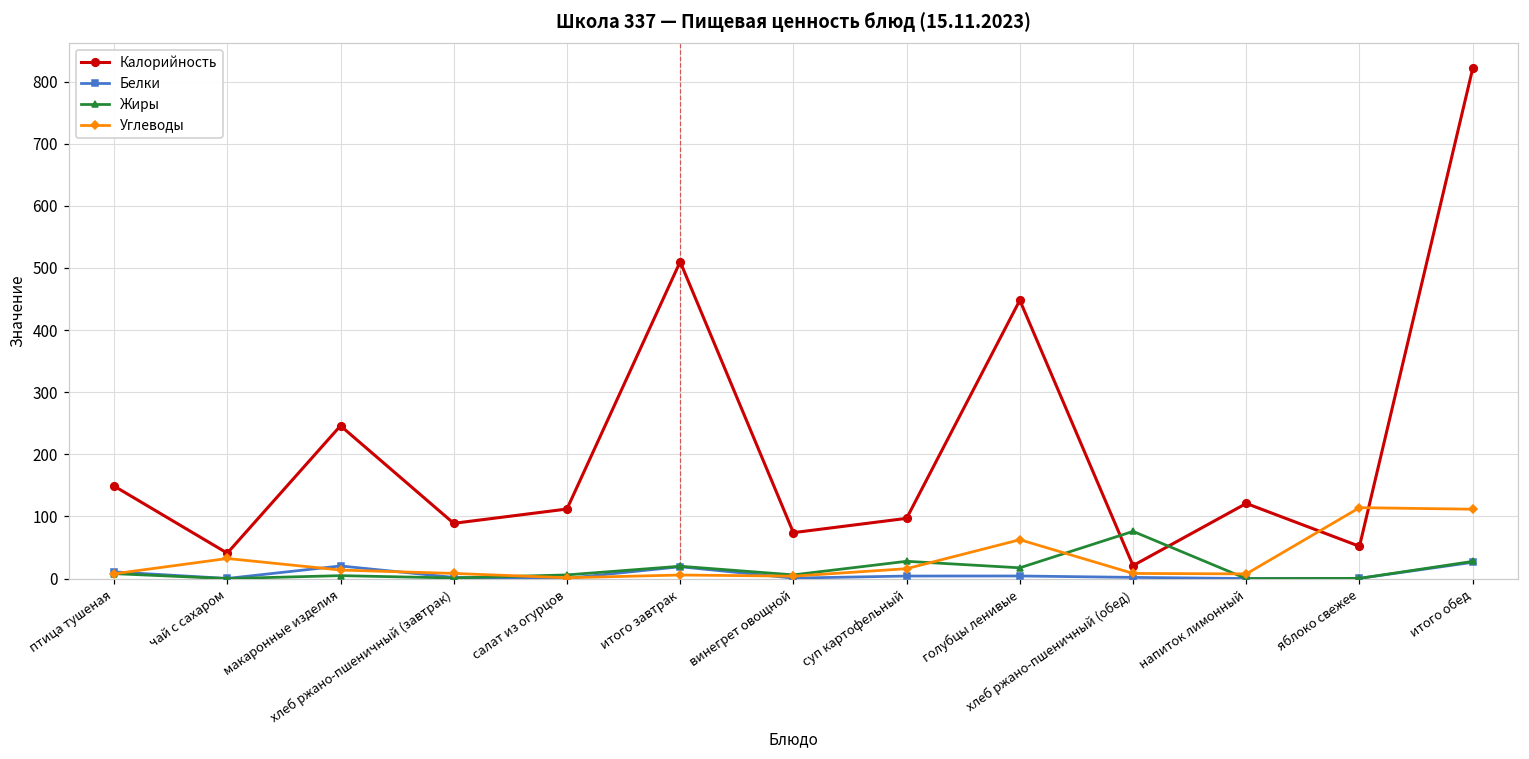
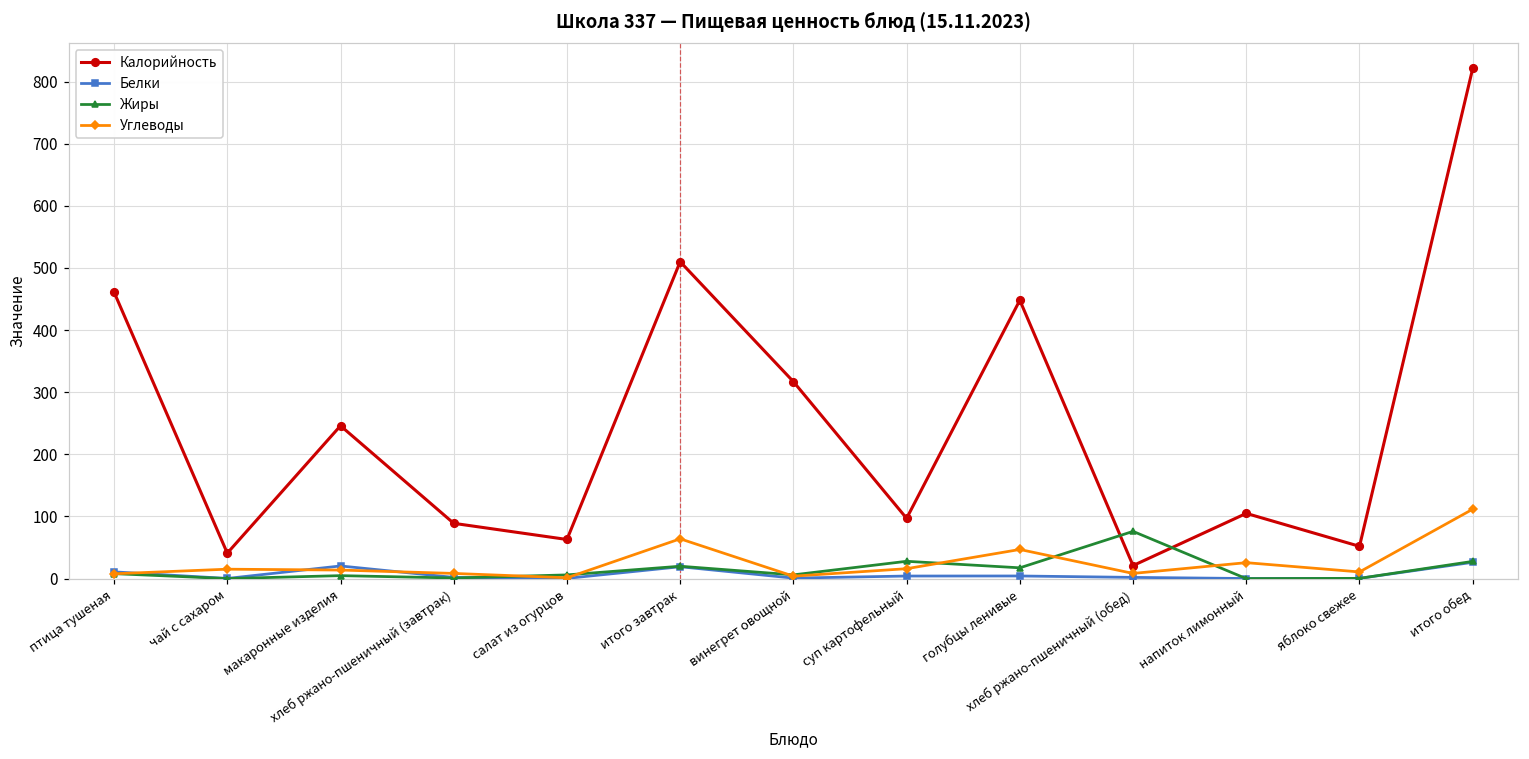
Калорийность, птица тушеная: 150 -> 460
Углеводы, чай с сахаром: 30 -> 20
Калорийность, салат из огурцов: 110 -> 60
Углеводы, итого завтрак: 10 -> 60
Калорийность, винегрет овощной: 70 -> 320
Углеводы, голубцы ленивые: 60 -> 50
Калорийность, напиток лимонный: 120 -> 110
Углеводы, напиток лимонный: 10 -> 30
Углеводы, яблоко свежее: 110 -> 10
